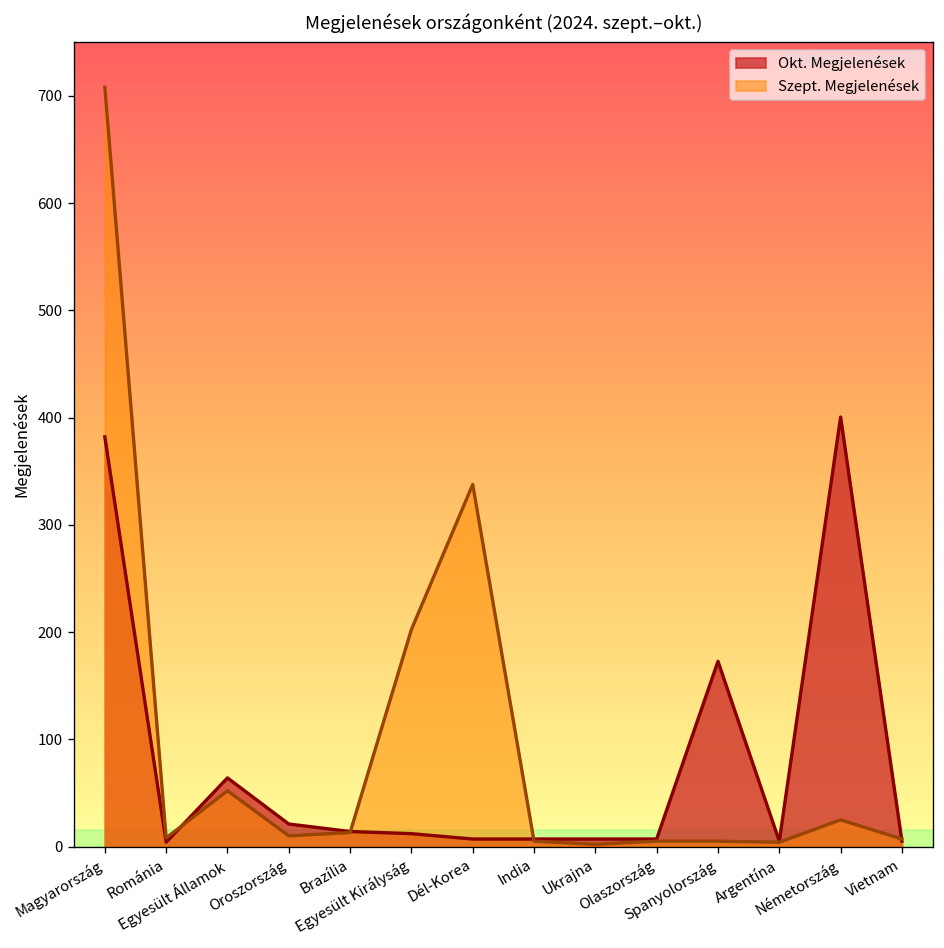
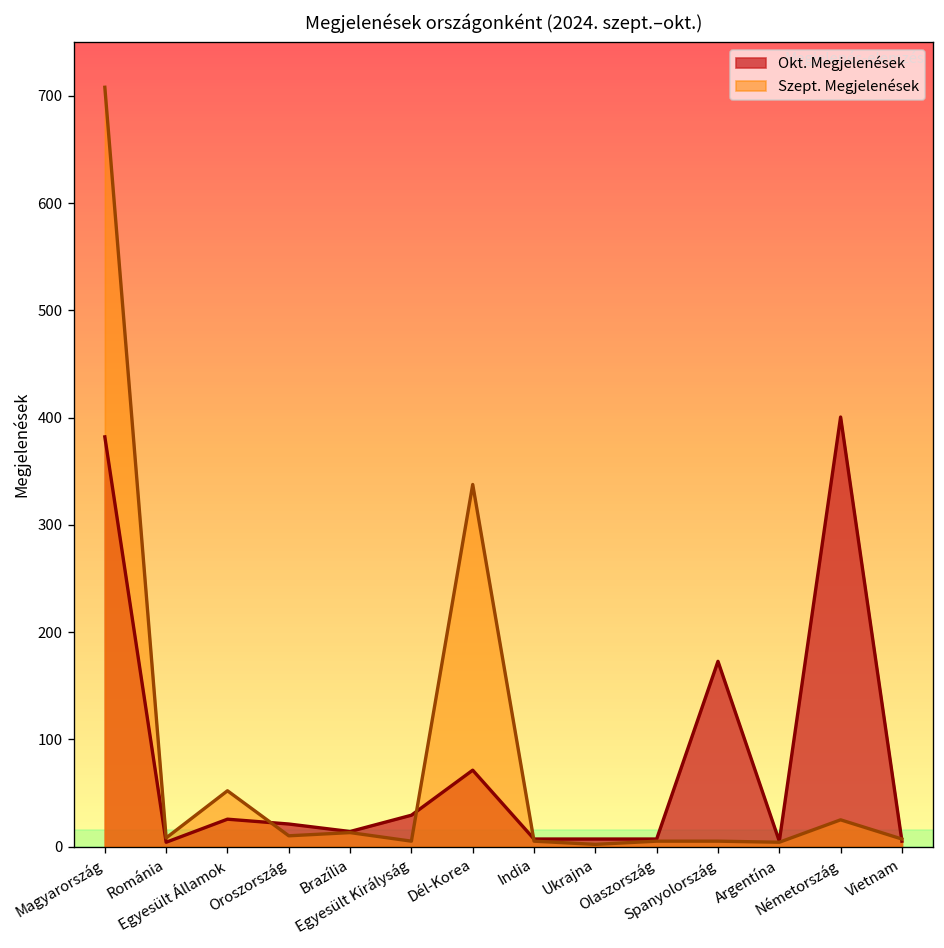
Okt. Megjelenések, Egyesült Államok: 60 -> 30
Okt. Megjelenések, Egyesült Királyság: 10 -> 30
Szept. Megjelenések, Egyesült Királyság: 200 -> 10
Okt. Megjelenések, Dél-Korea: 10 -> 70
